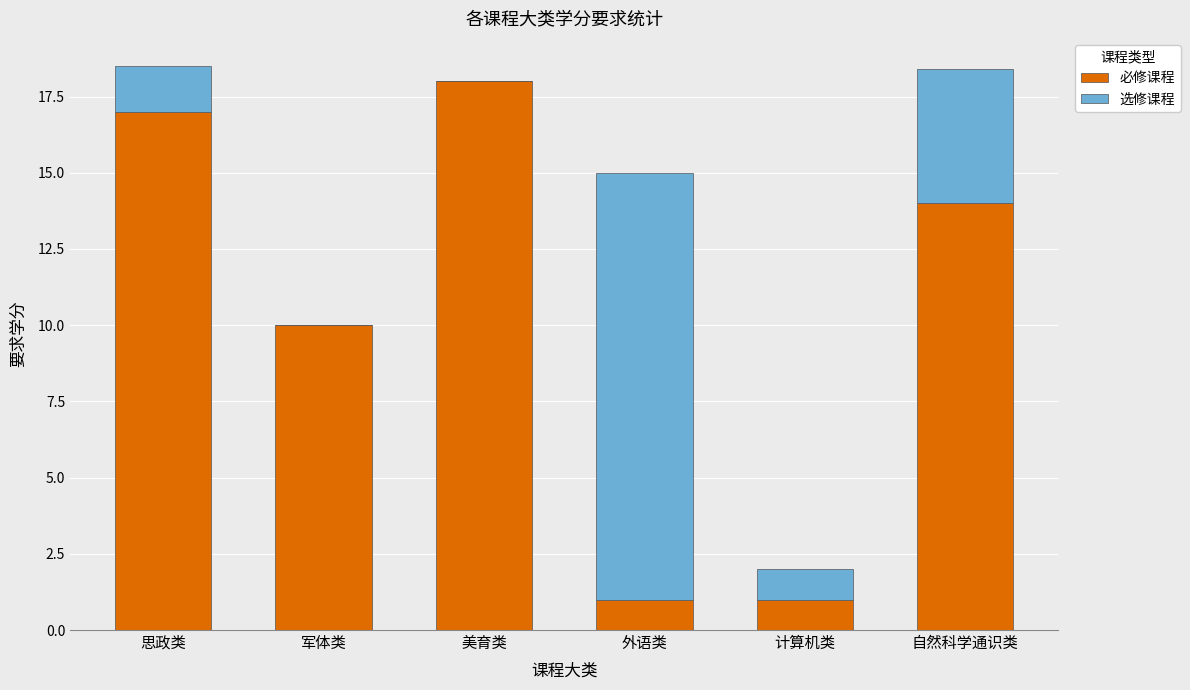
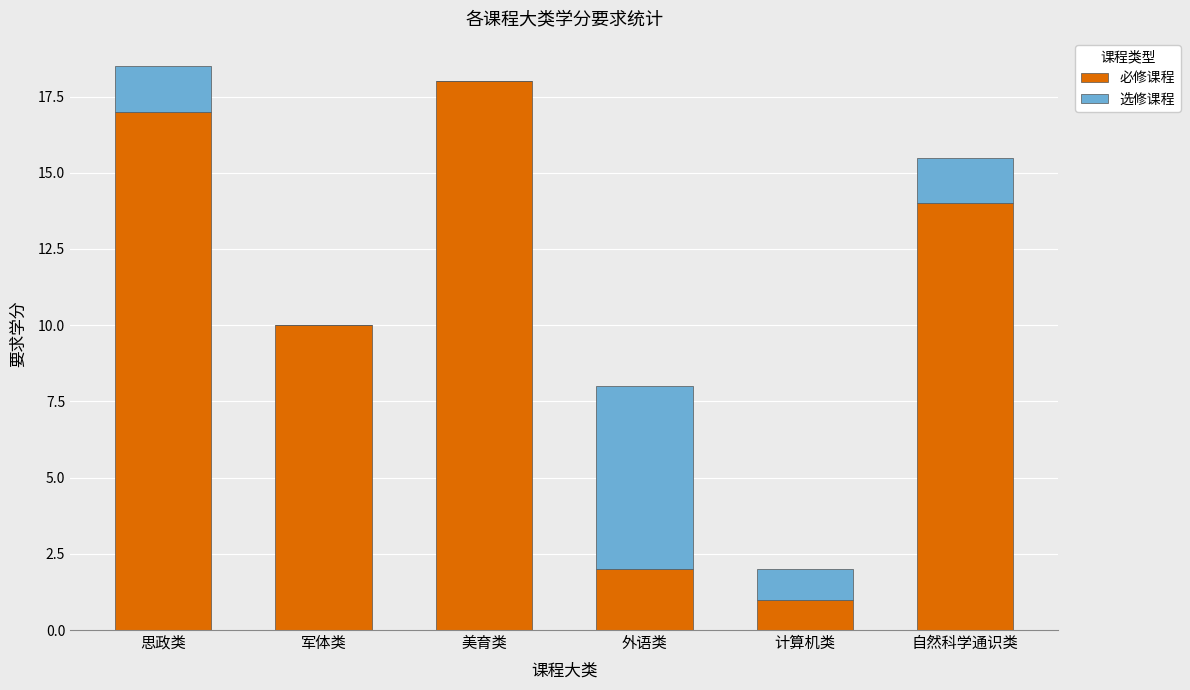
必修课程, 外语类: 1 -> 2
选修课程, 外语类: 14 -> 6
选修课程, 自然科学通识类: 4.4 -> 1.5
